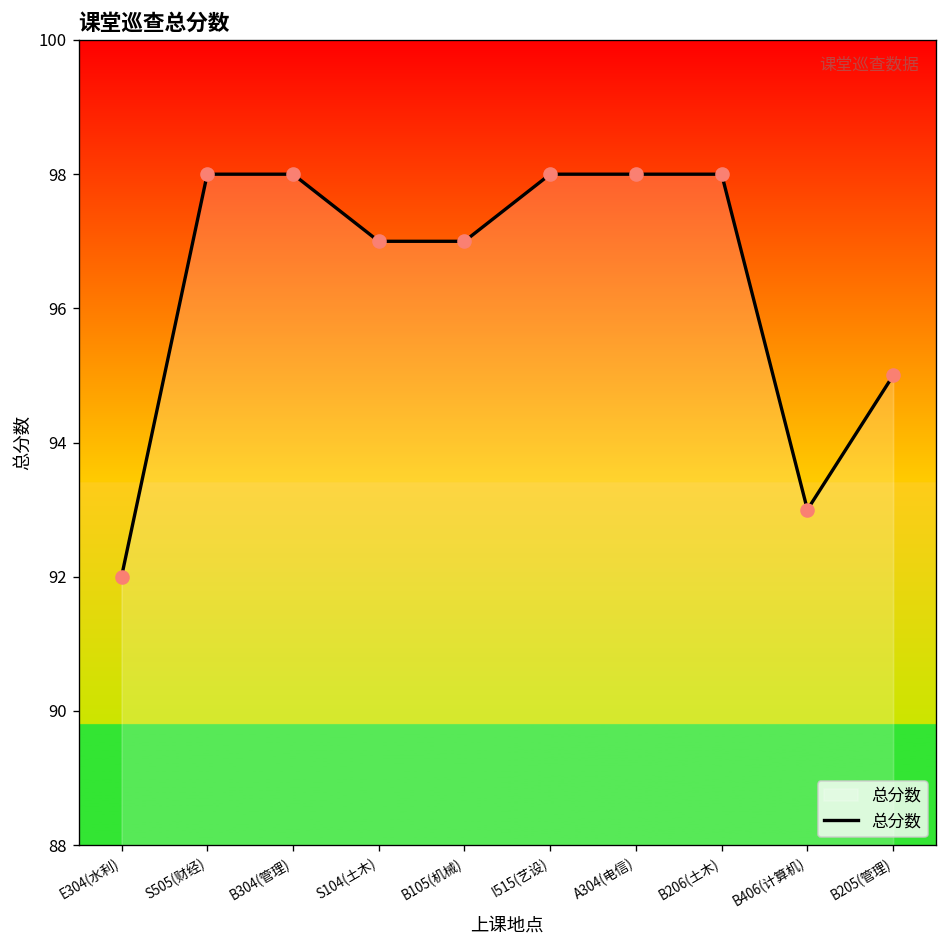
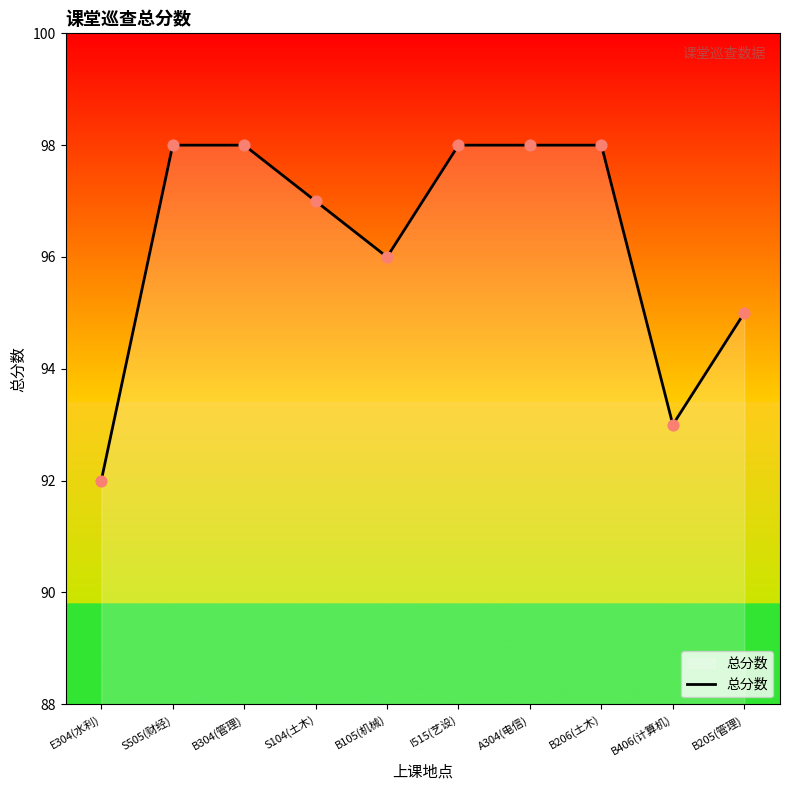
B105(机械): 97 -> 96
